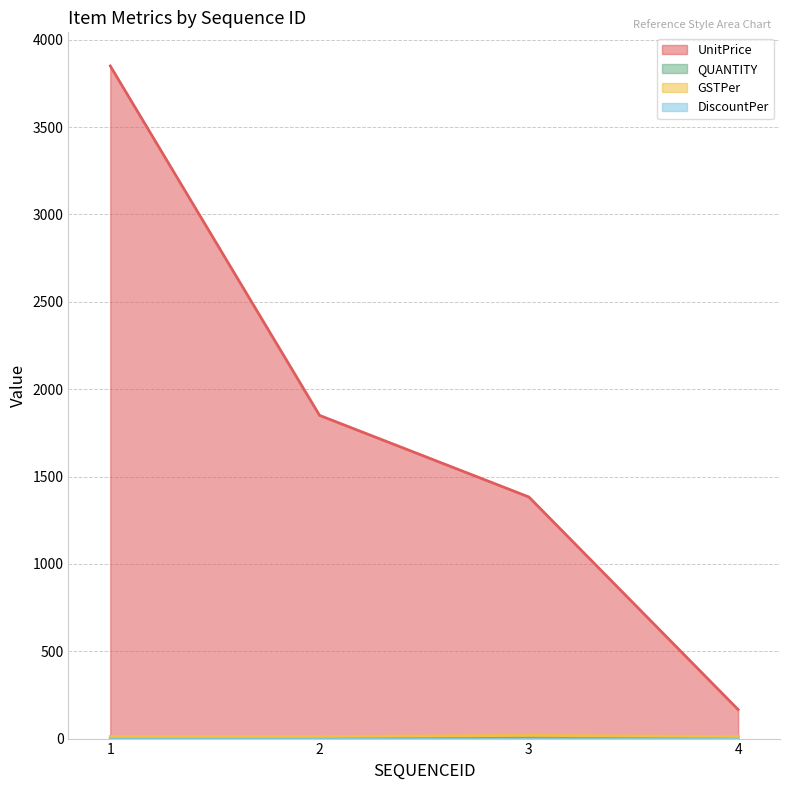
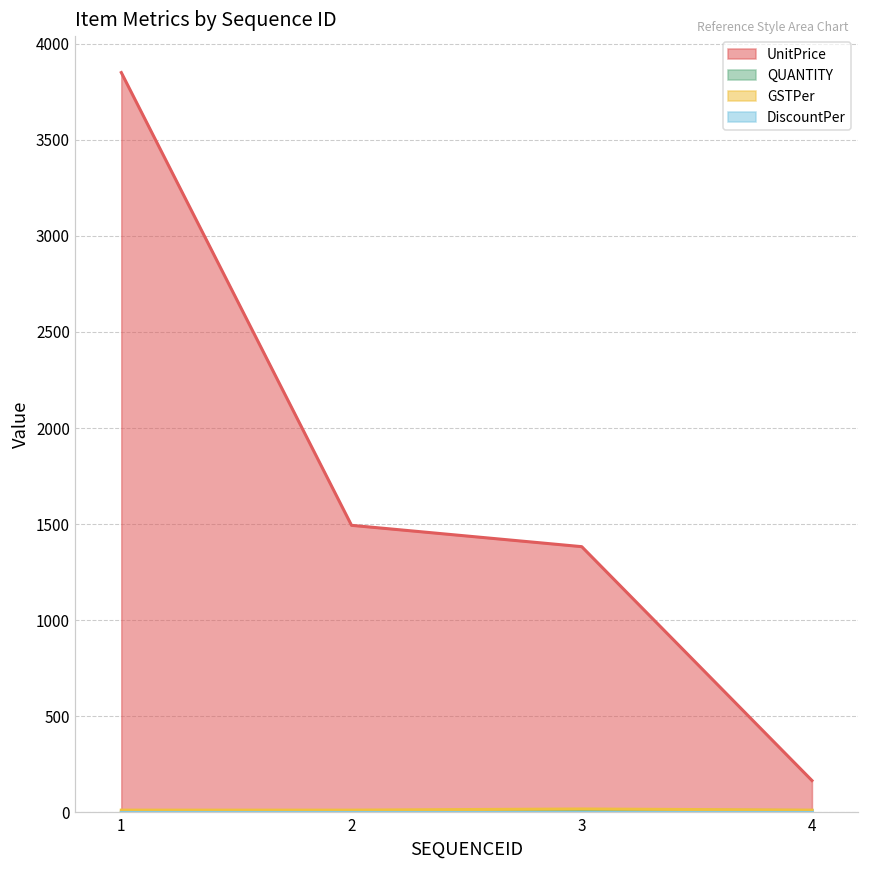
UnitPrice, 2: 1850 -> 1490
